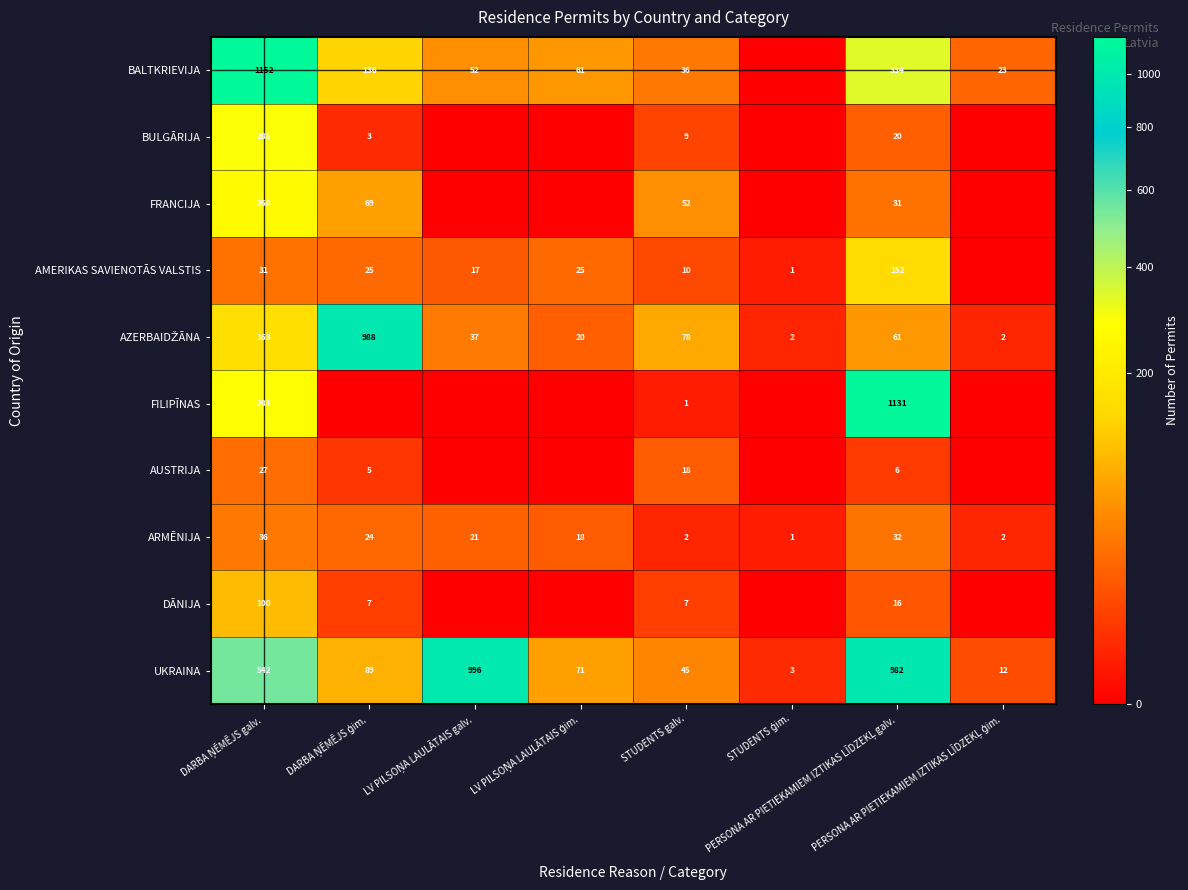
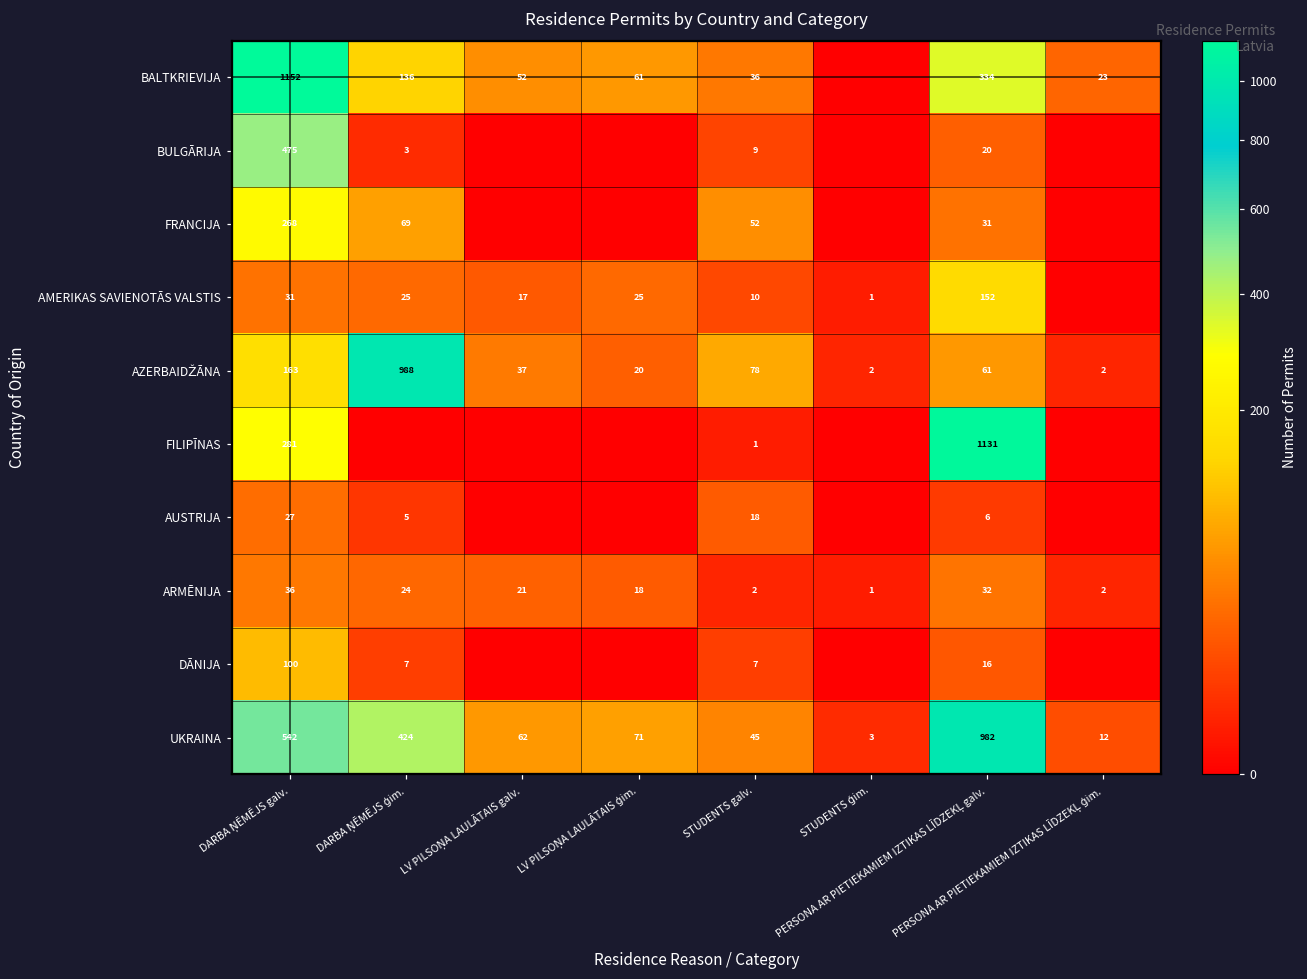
BULGĀRIJA, DARBA ŅĒMĒJS galv.: 288 -> 475
UKRAINA, DARBA ŅĒMĒJS ģim.: 89 -> 424
UKRAINA, LV PILSOŅA LAULĀTAIS galv.: 996 -> 62
